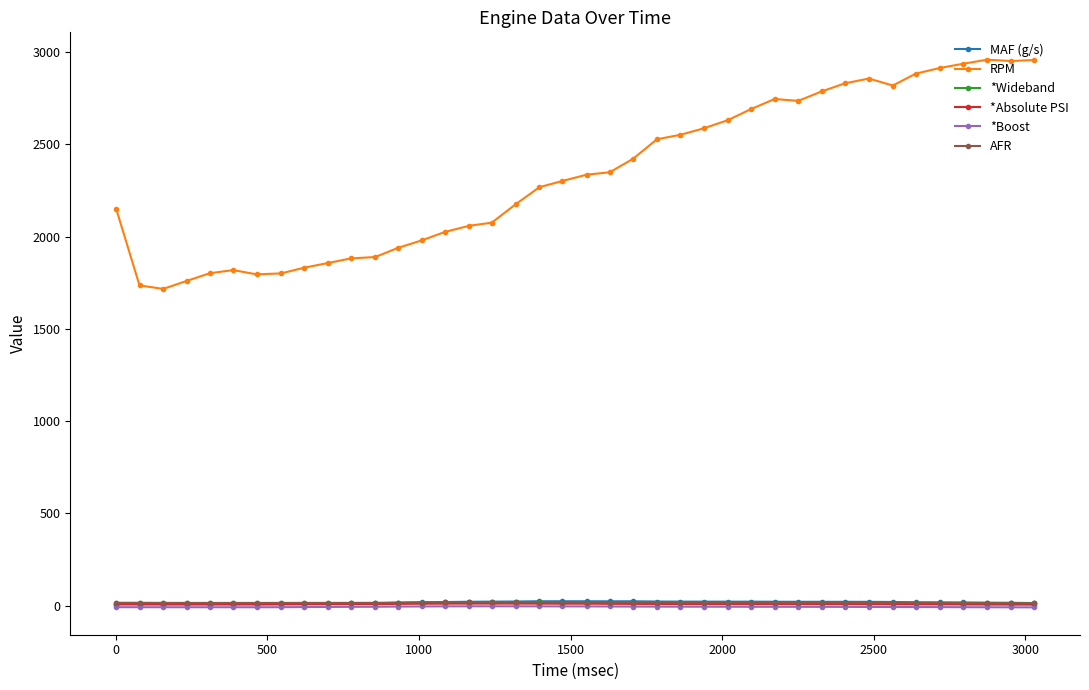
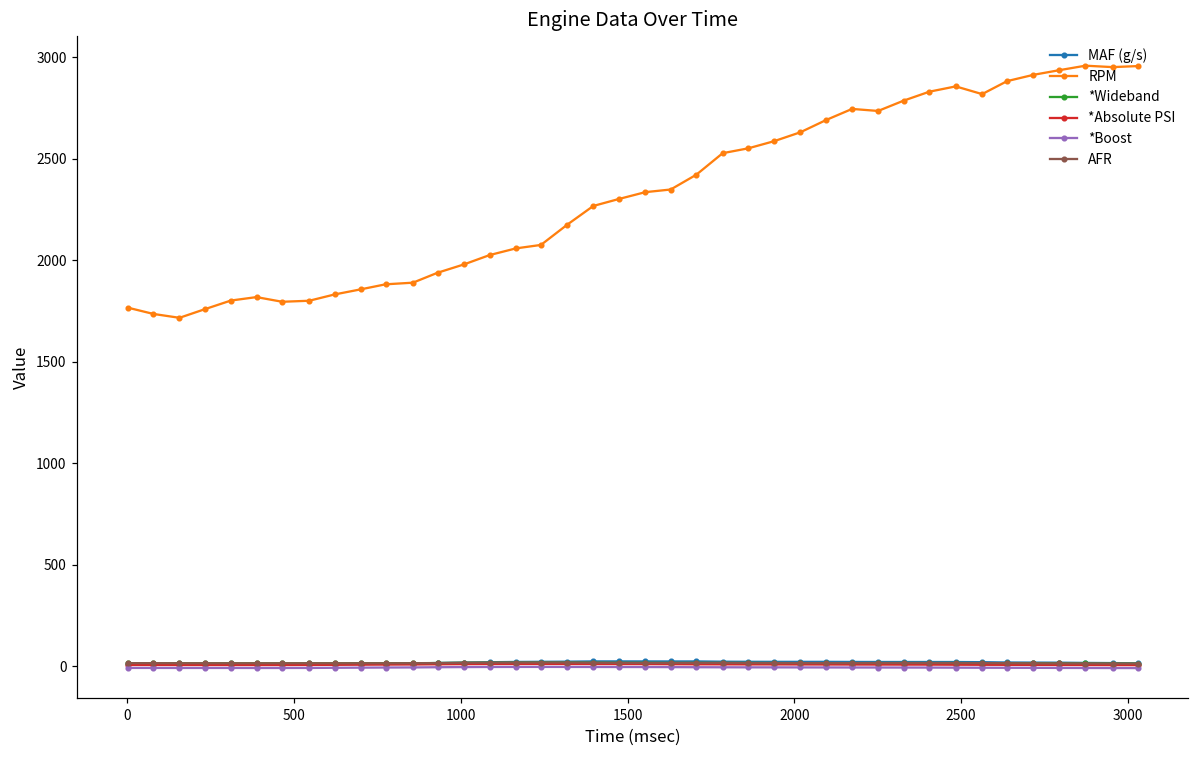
RPM, 0: 2150 -> 1770
